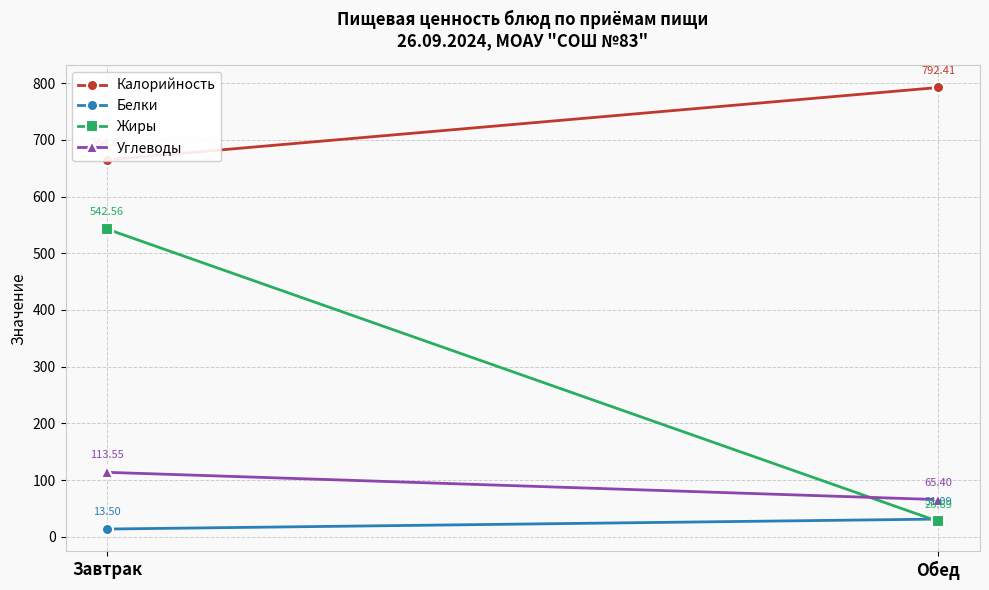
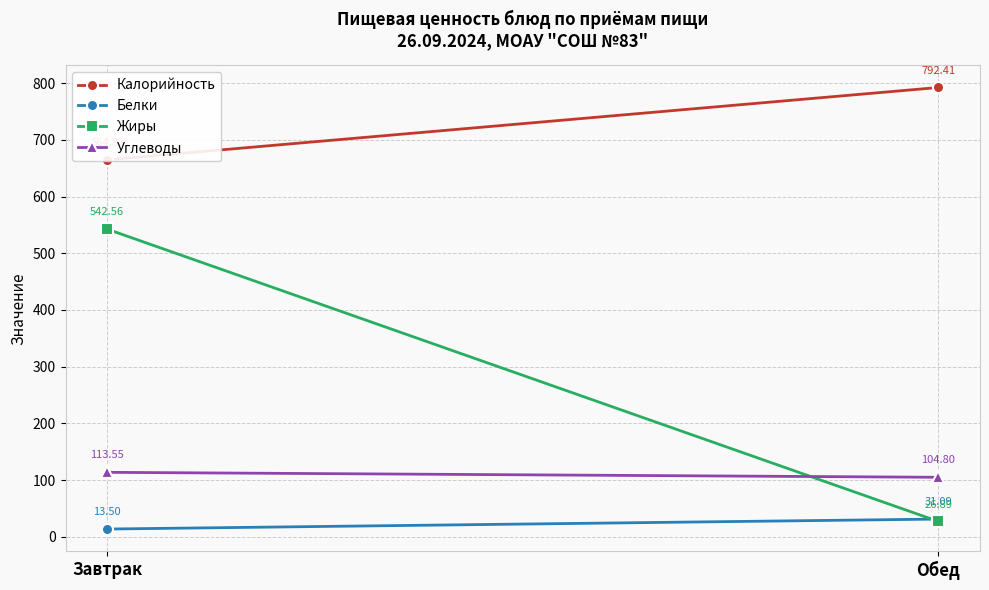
Углеводы, Обед: 65.40 -> 104.80
